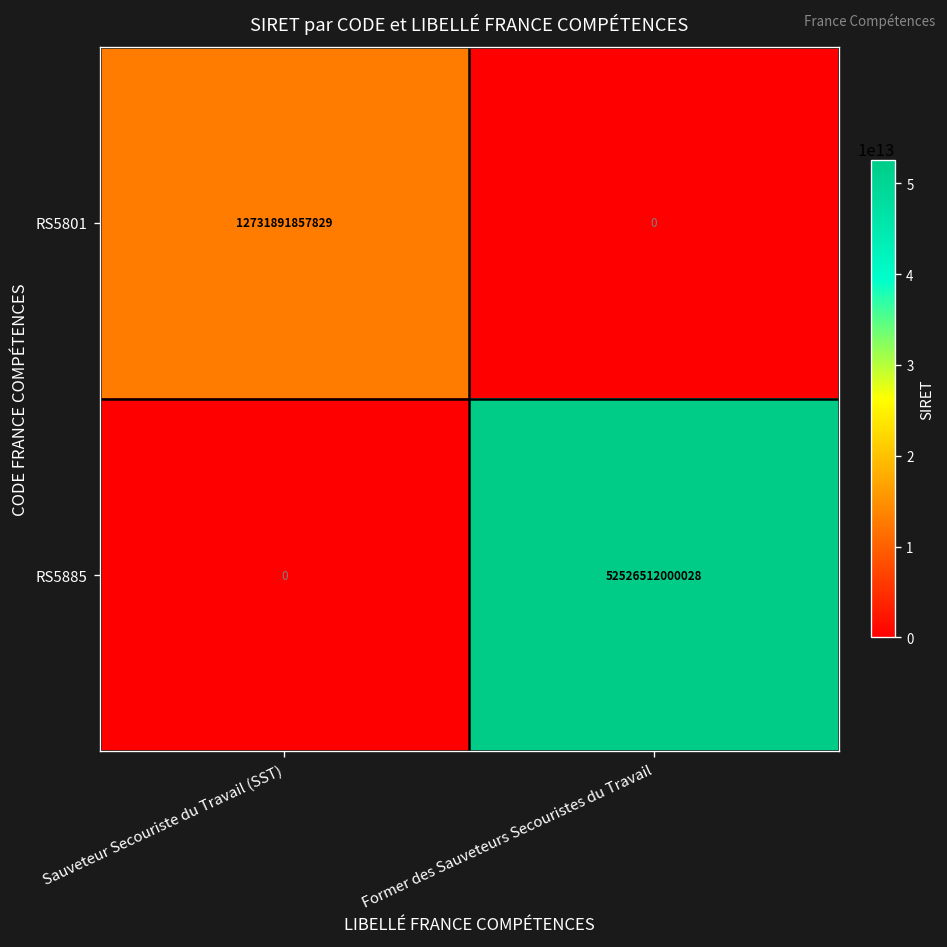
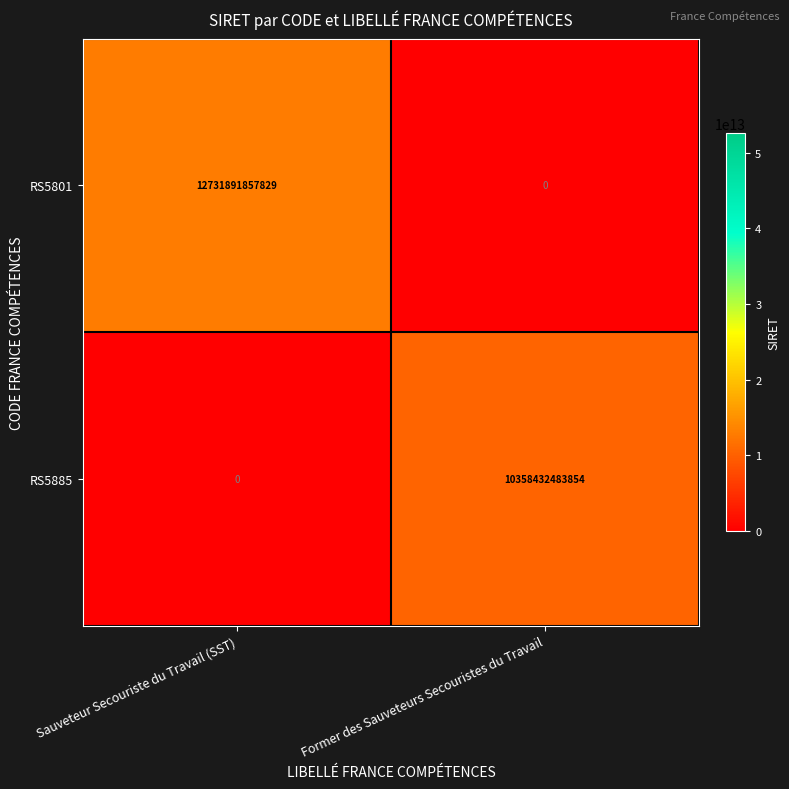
RS5885, Former des Sauveteurs Secouristes du Travail: 52526512000028 -> 10358432483854
